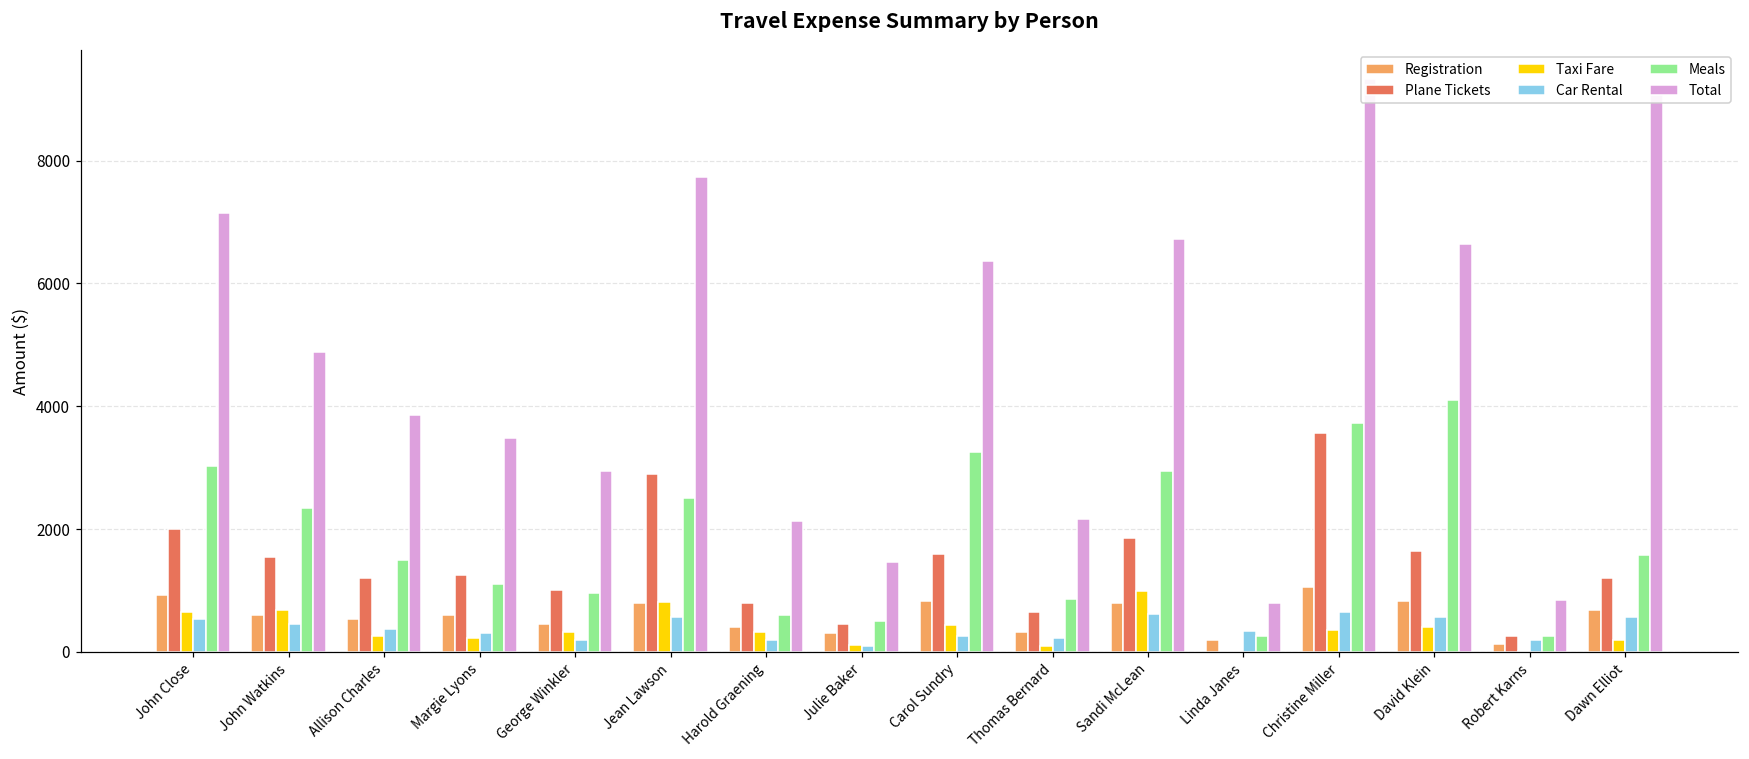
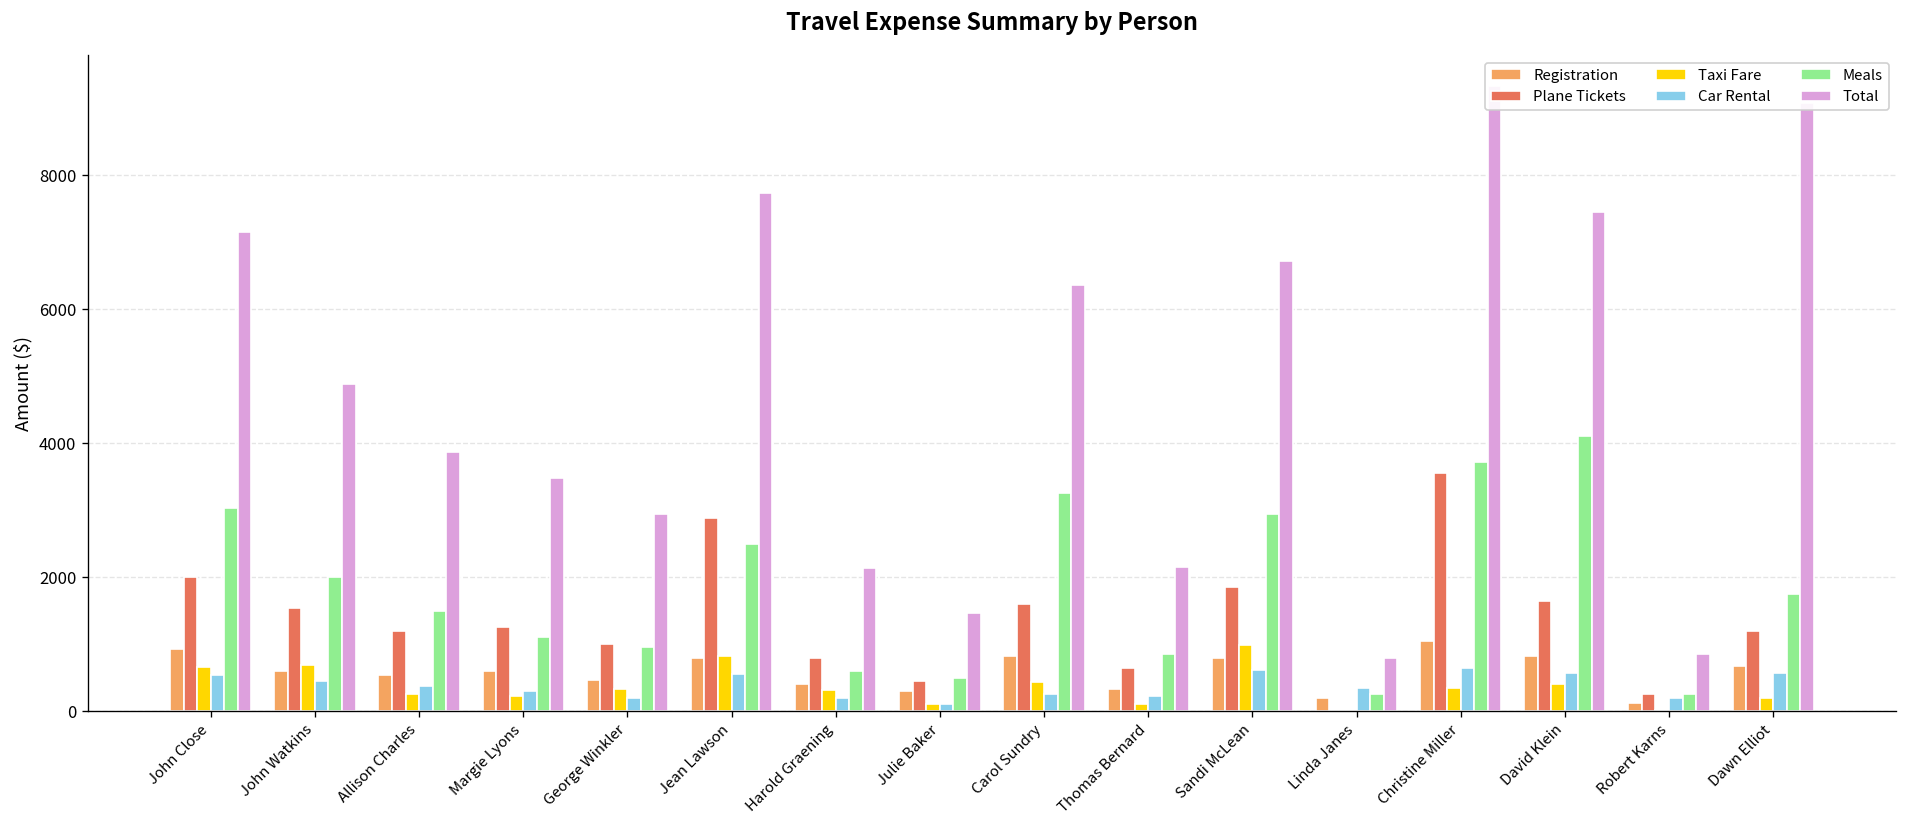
Meals, John Watkins: 2400 -> 2000
Total, David Klein: 6600 -> 7500
Meals, Dawn Elliot: 1600 -> 1800
